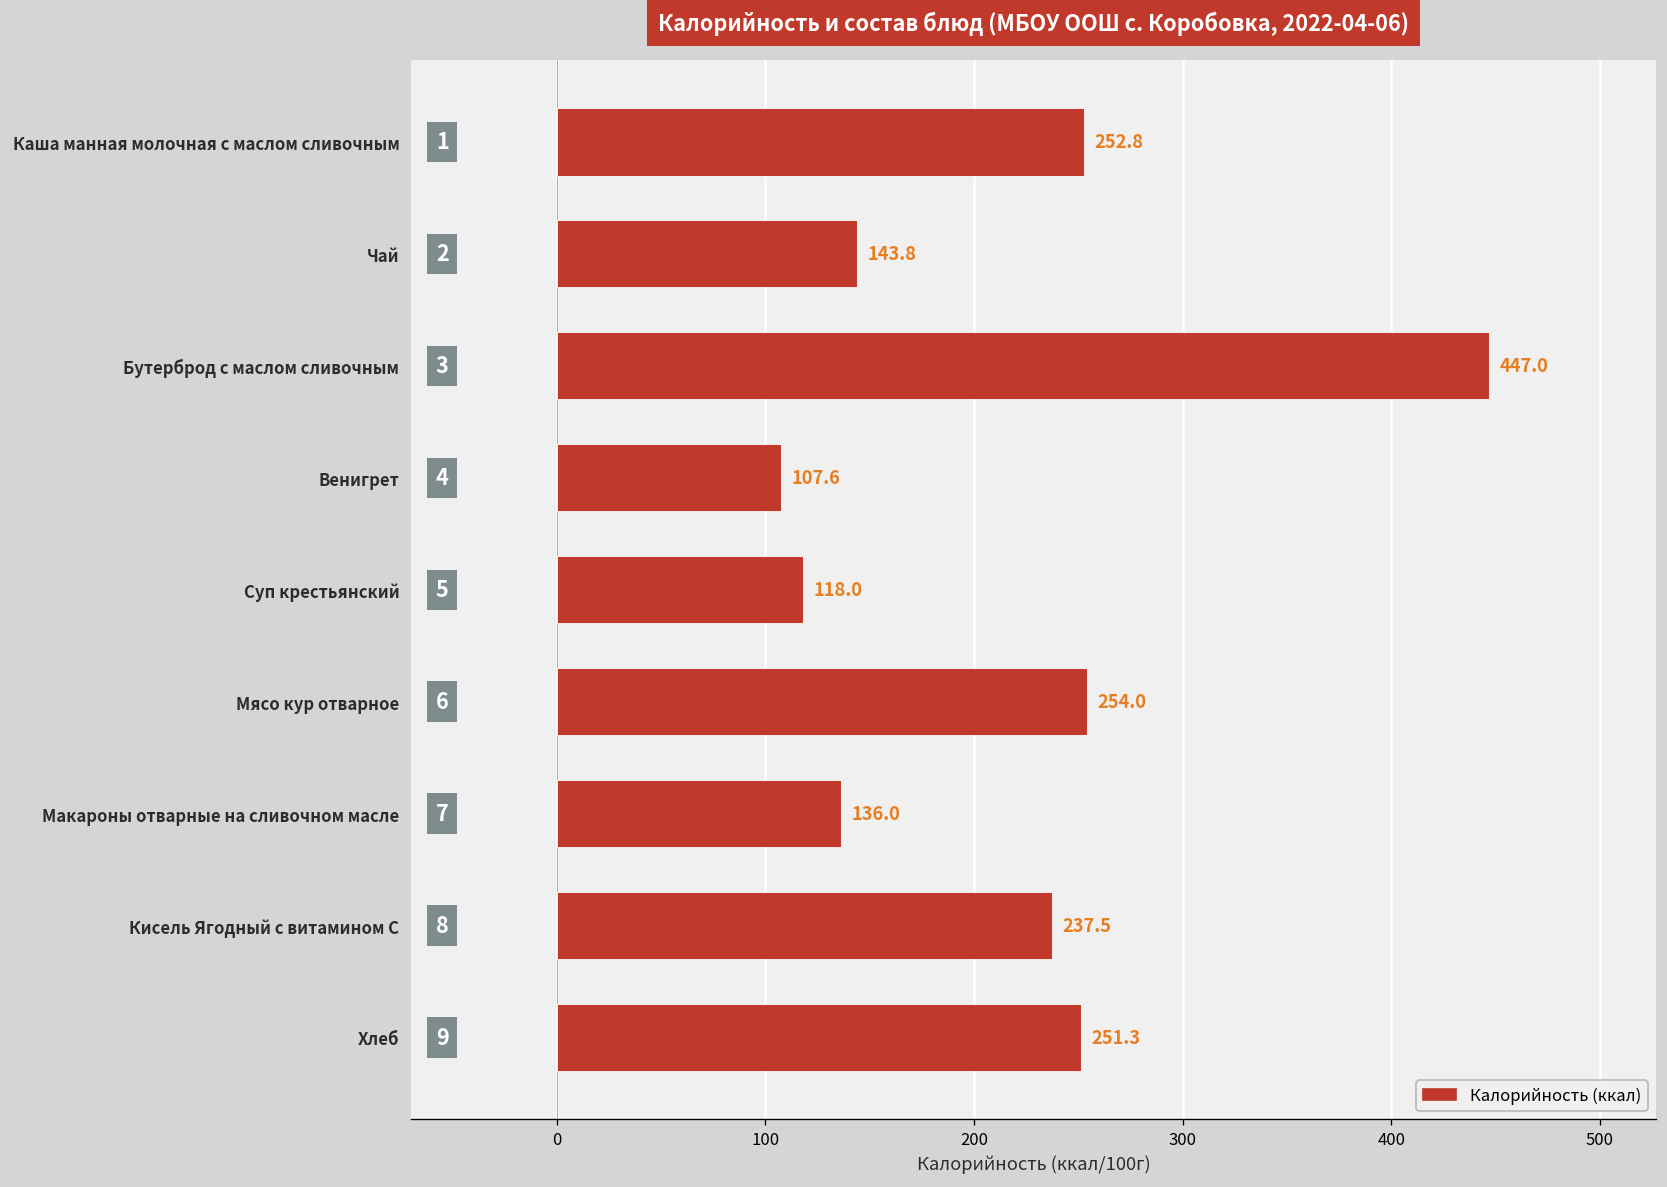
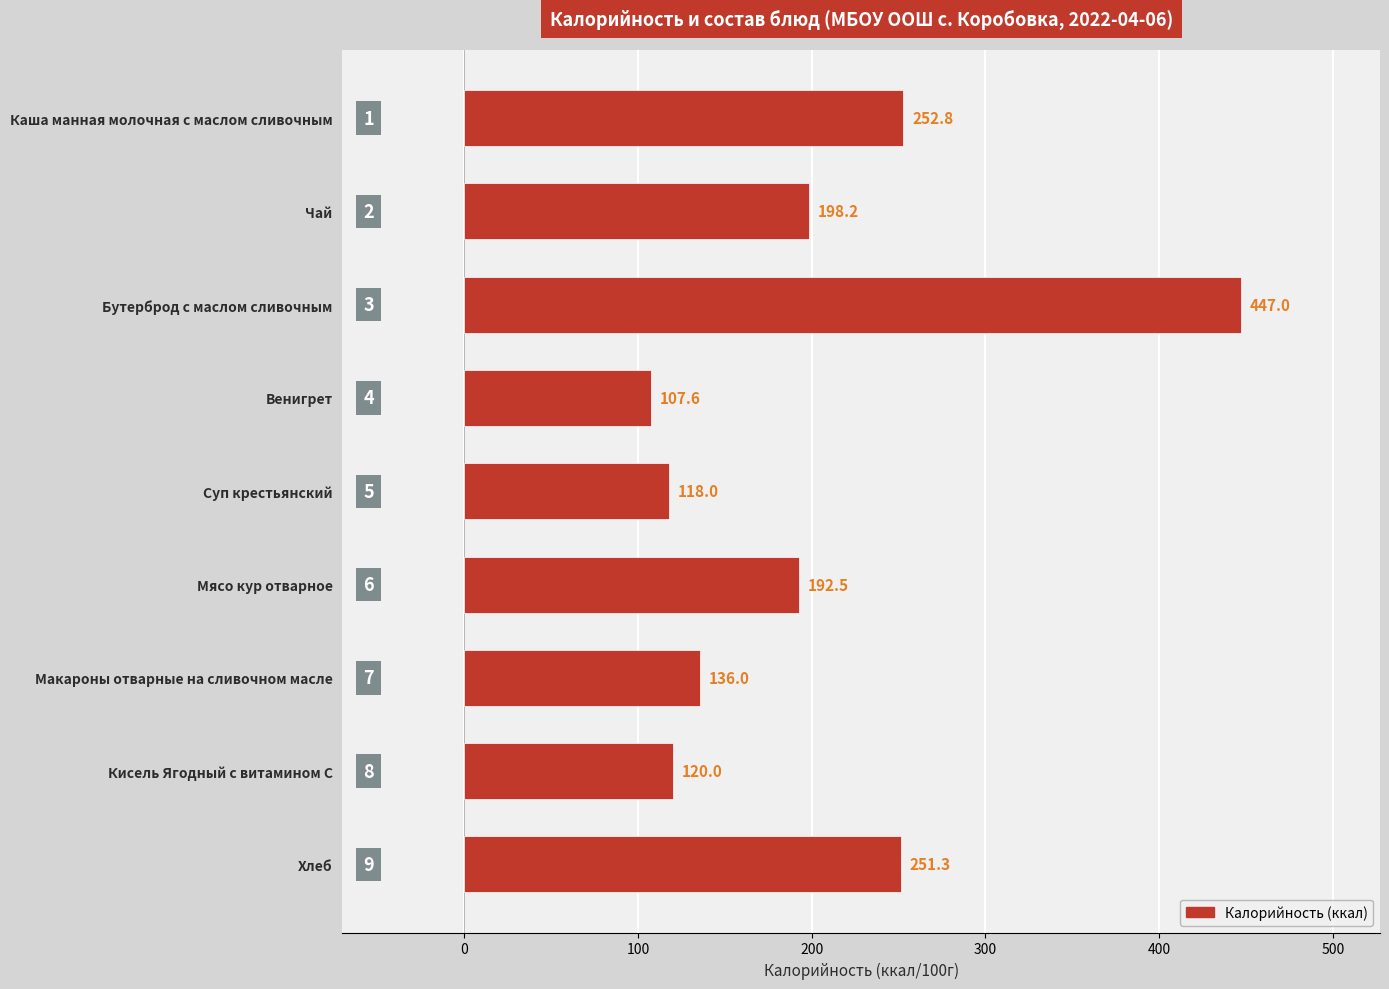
Чай: 143.8 -> 198.2
Мясо кур отварное: 254.0 -> 192.5
Кисель Ягодный с витамином С: 237.5 -> 120.0
